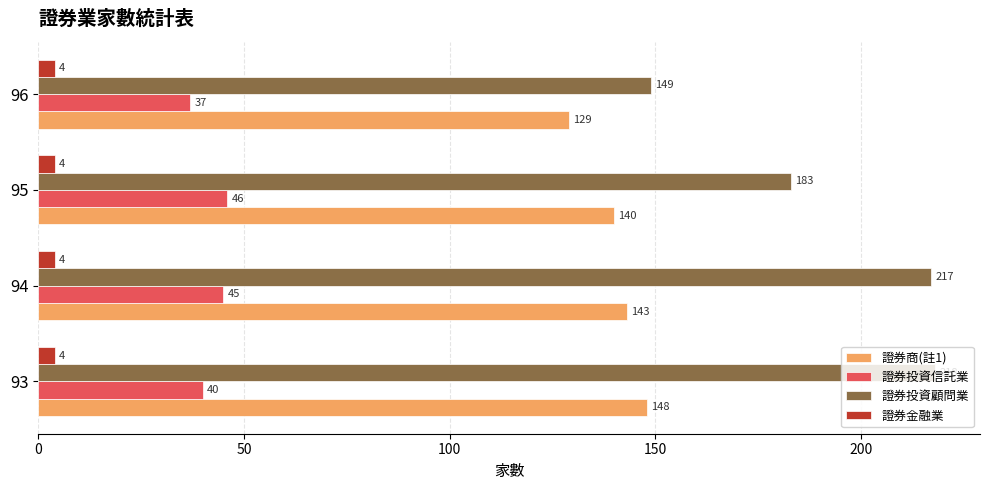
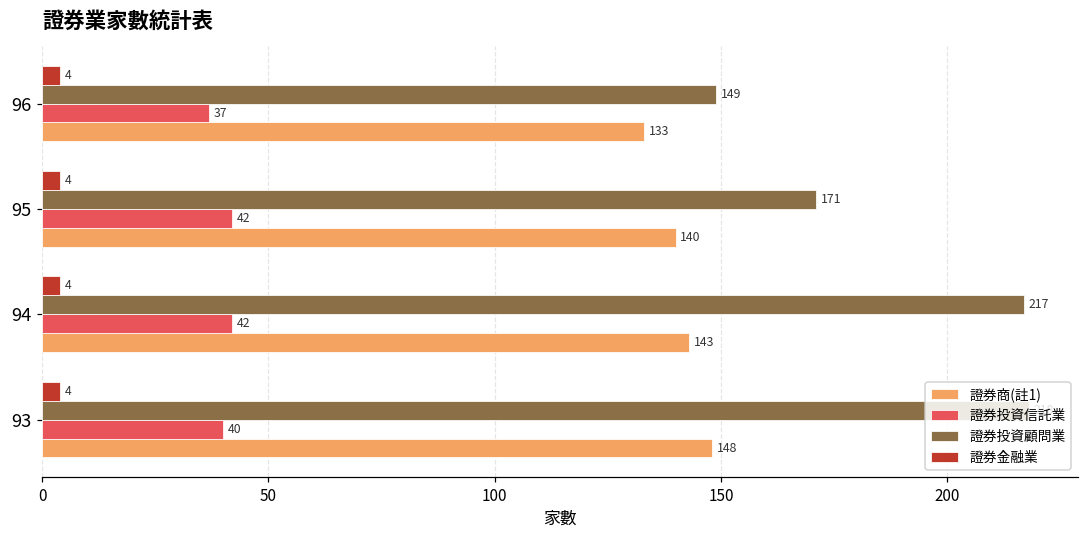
證券商(註1), 96: 129 -> 133
證券投資顧問業, 95: 183 -> 171
證券投資信託業, 95: 46 -> 42
證券投資信託業, 94: 45 -> 42
